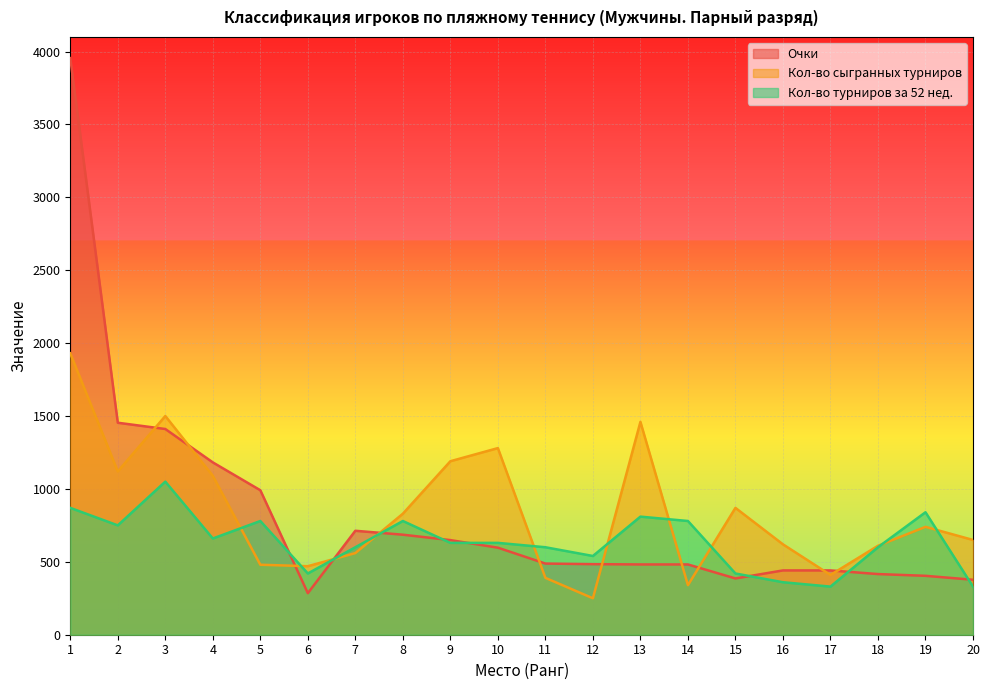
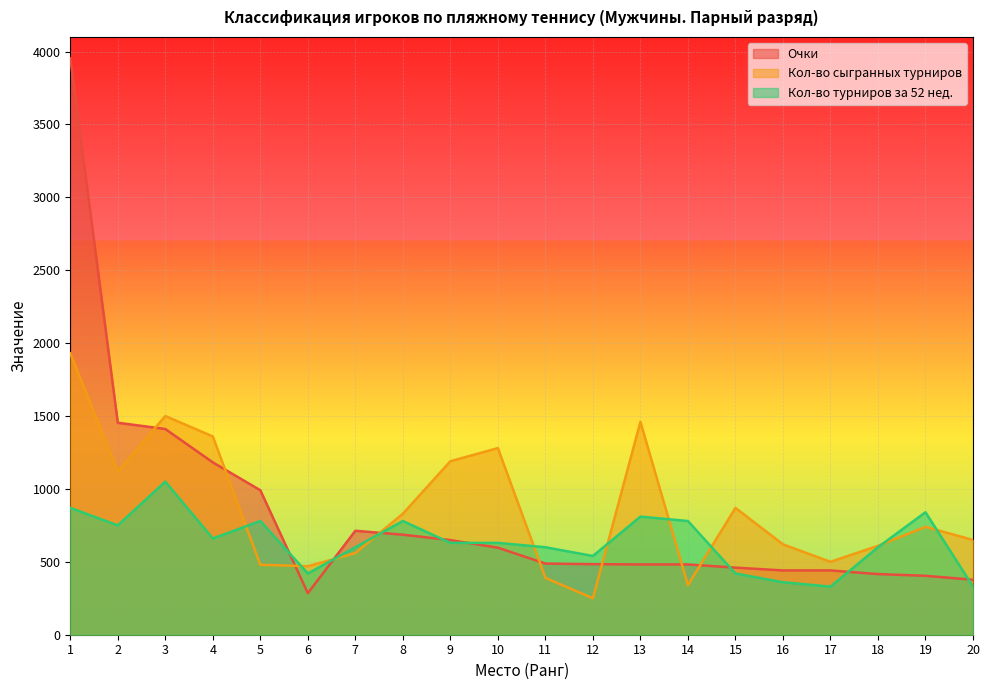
Кол-во сыгранных турниров, 4: 1090 -> 1360
Очки, 15: 390 -> 460
Кол-во сыгранных турниров, 17: 410 -> 500
